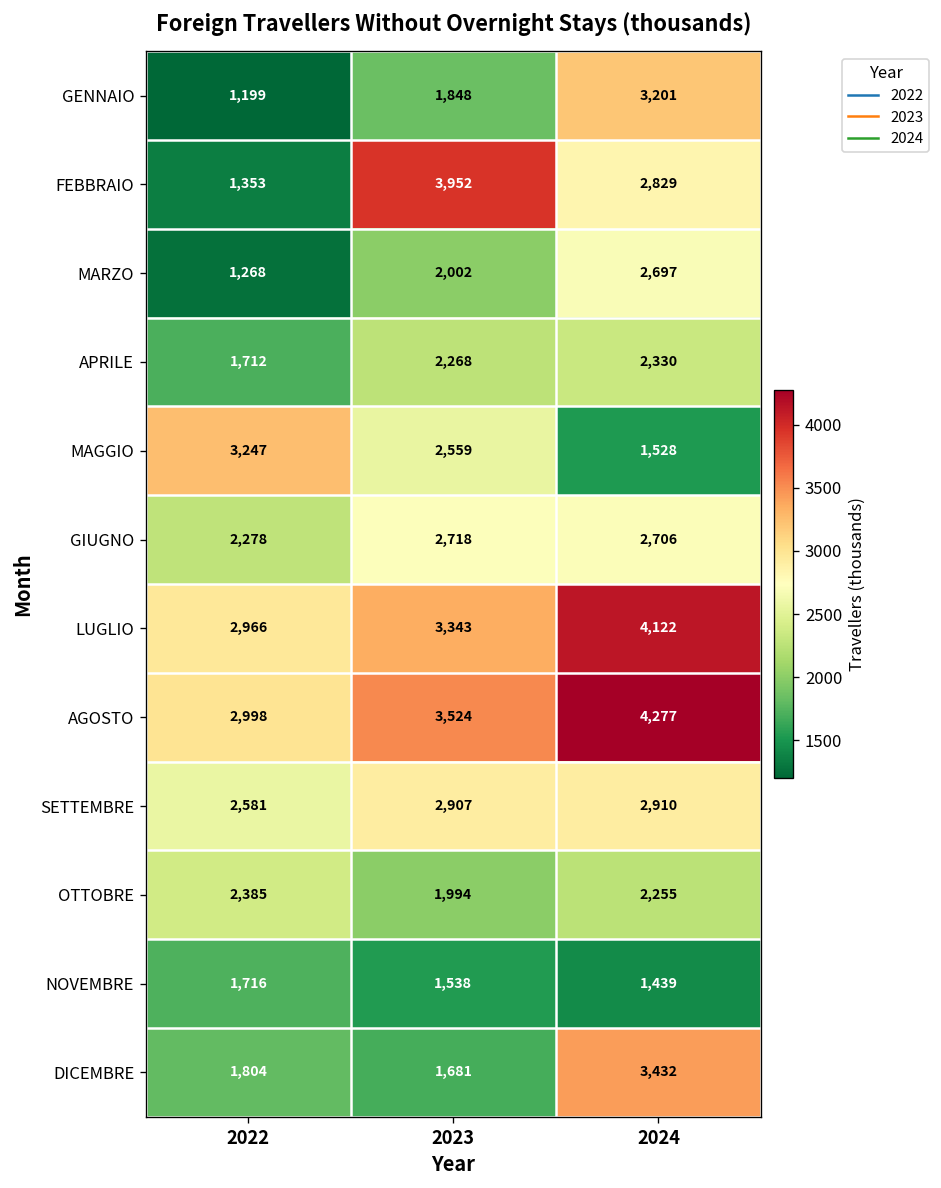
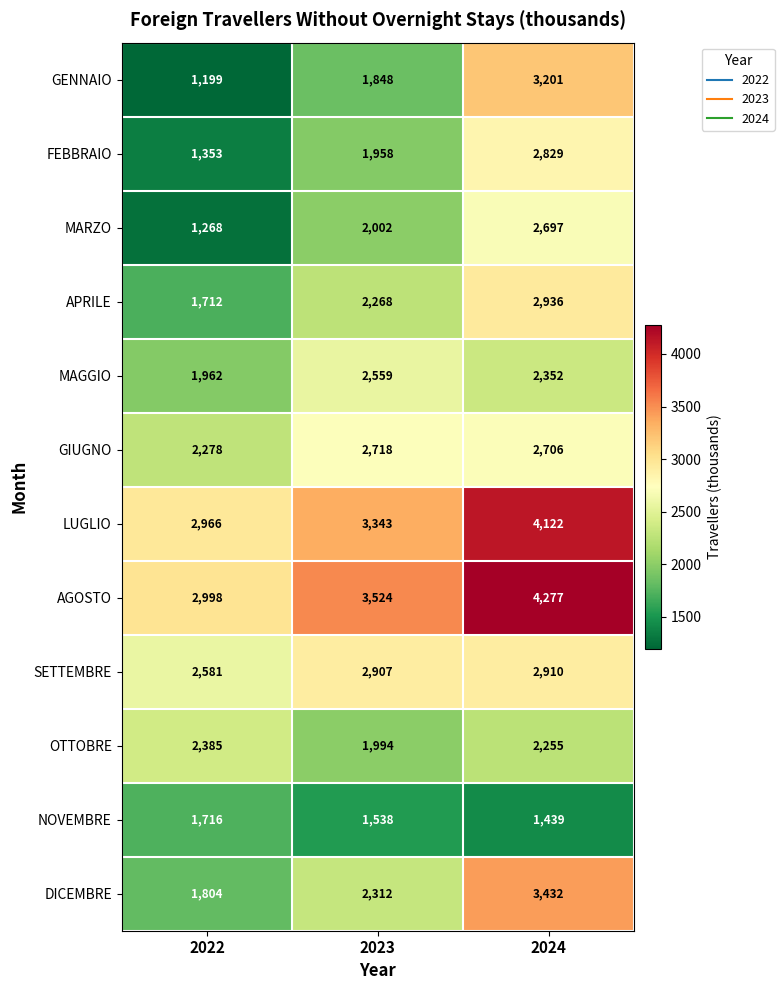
FEBBRAIO, 2023: 3,952 -> 1,958
APRILE, 2024: 2,330 -> 2,936
MAGGIO, 2022: 3,247 -> 1,962
MAGGIO, 2024: 1,528 -> 2,352
DICEMBRE, 2023: 1,681 -> 2,312
